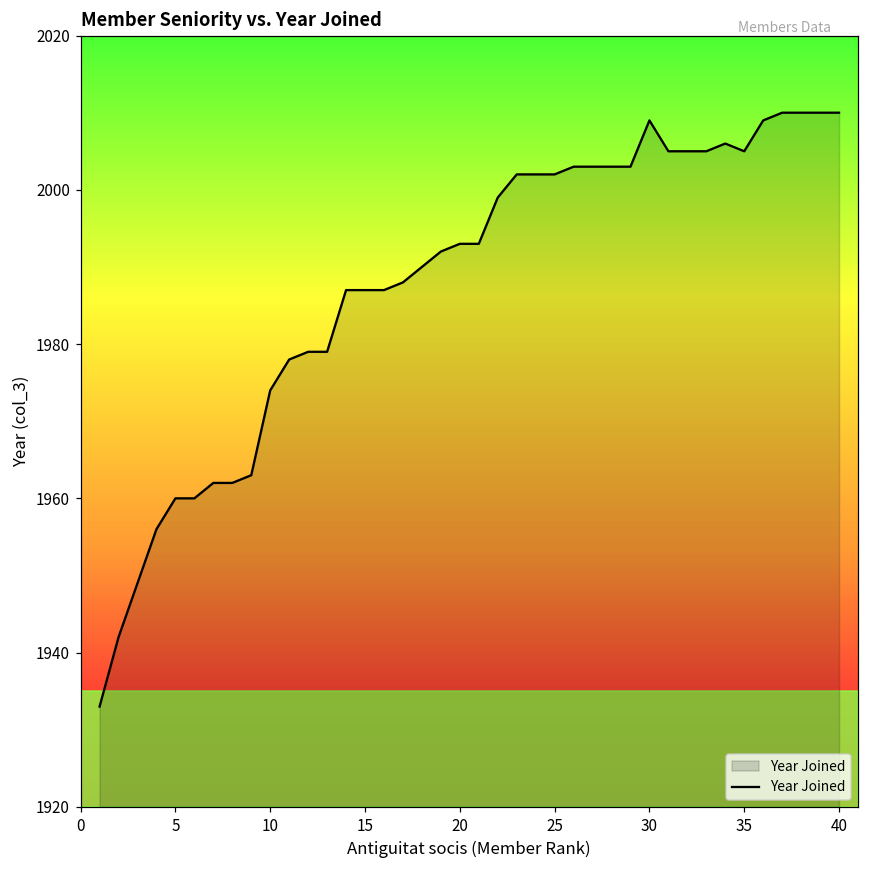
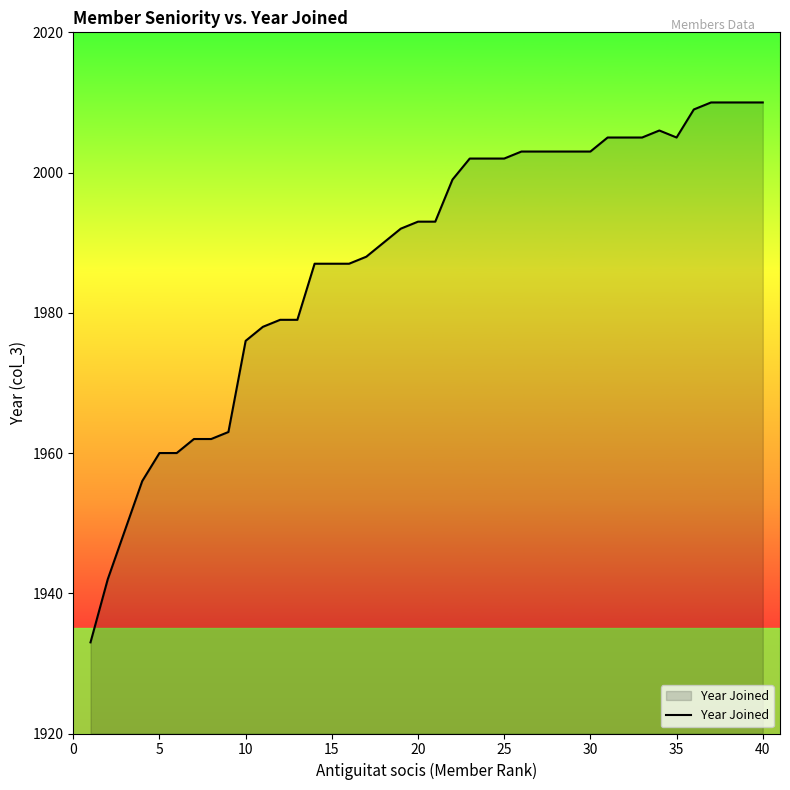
10: 1974 -> 1976
30: 2009 -> 2003
